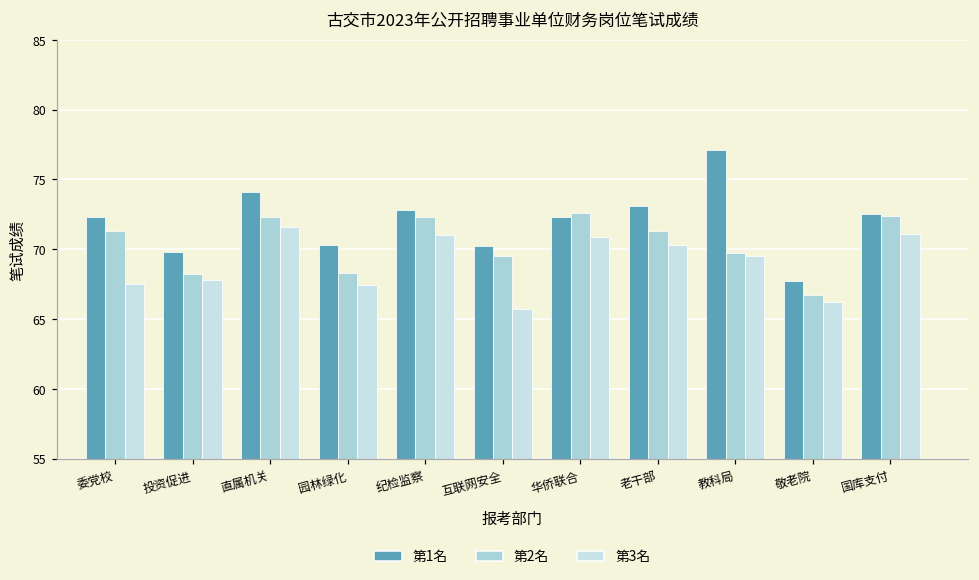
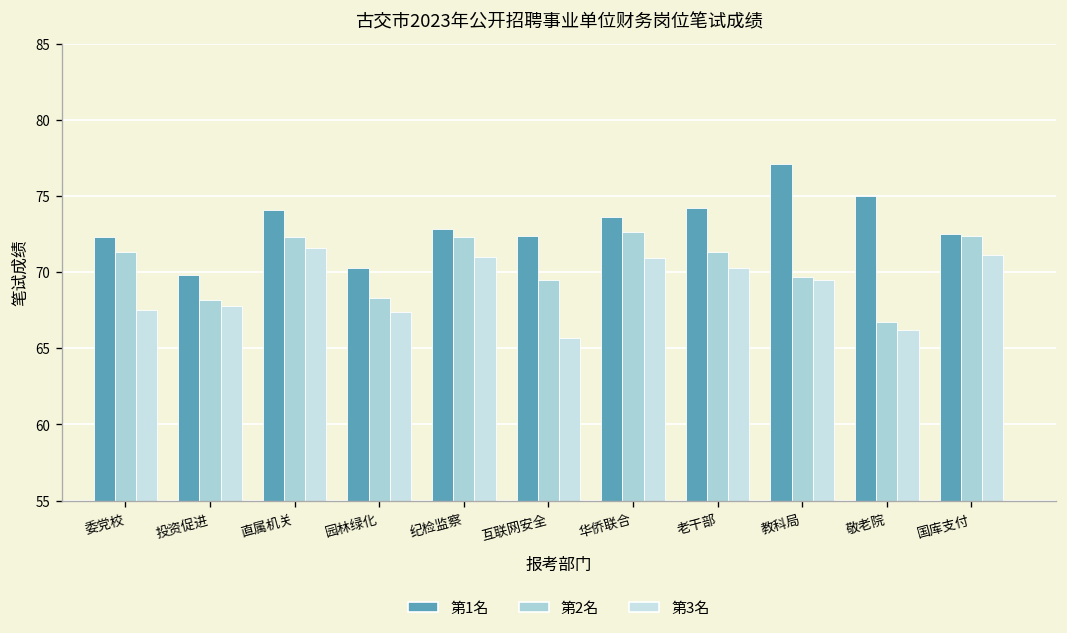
第1名, 互联网安全: 70.2 -> 72.4
第1名, 华侨联合: 72.3 -> 73.6
第1名, 老干部: 73.1 -> 74.2
第1名, 敬老院: 67.7 -> 75.0
